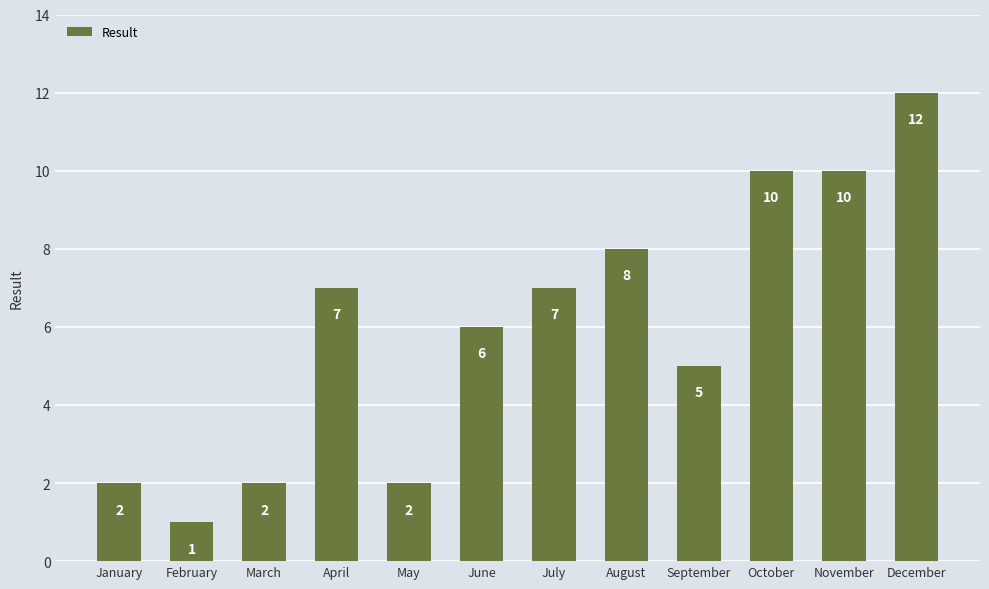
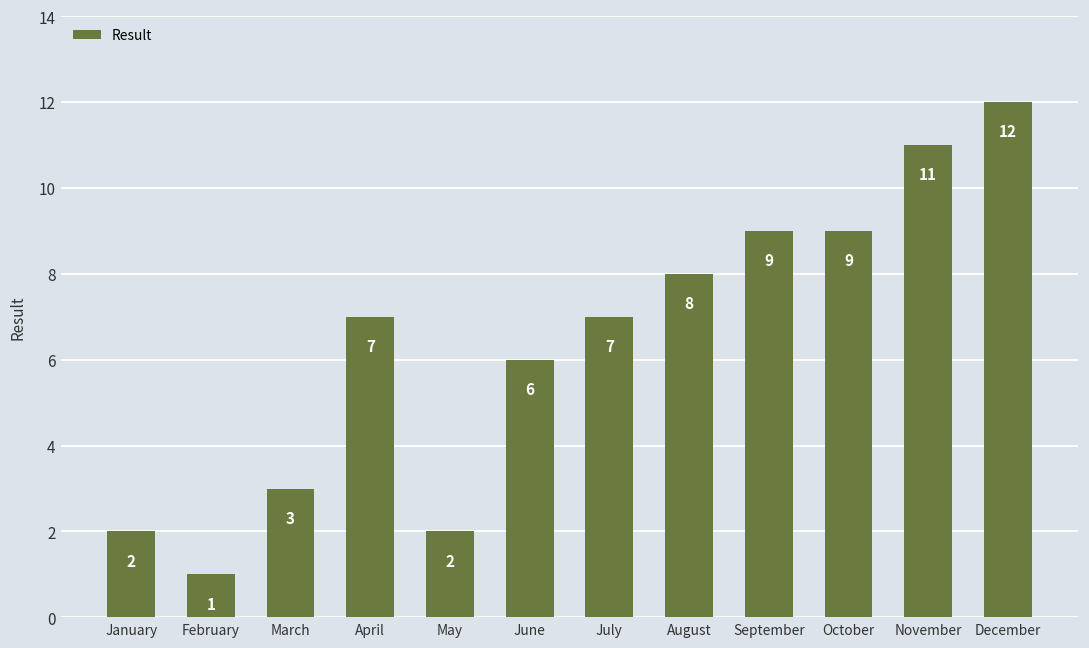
March: 2 -> 3
September: 5 -> 9
October: 10 -> 9
November: 10 -> 11
